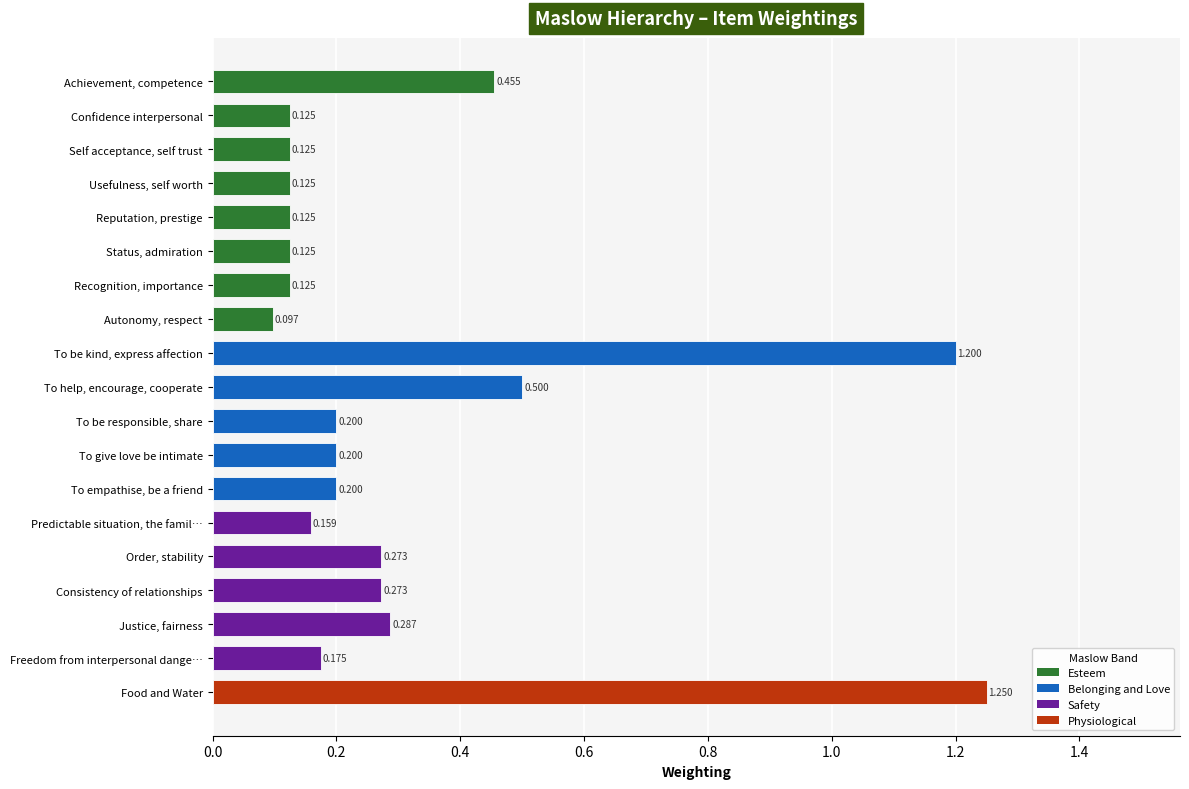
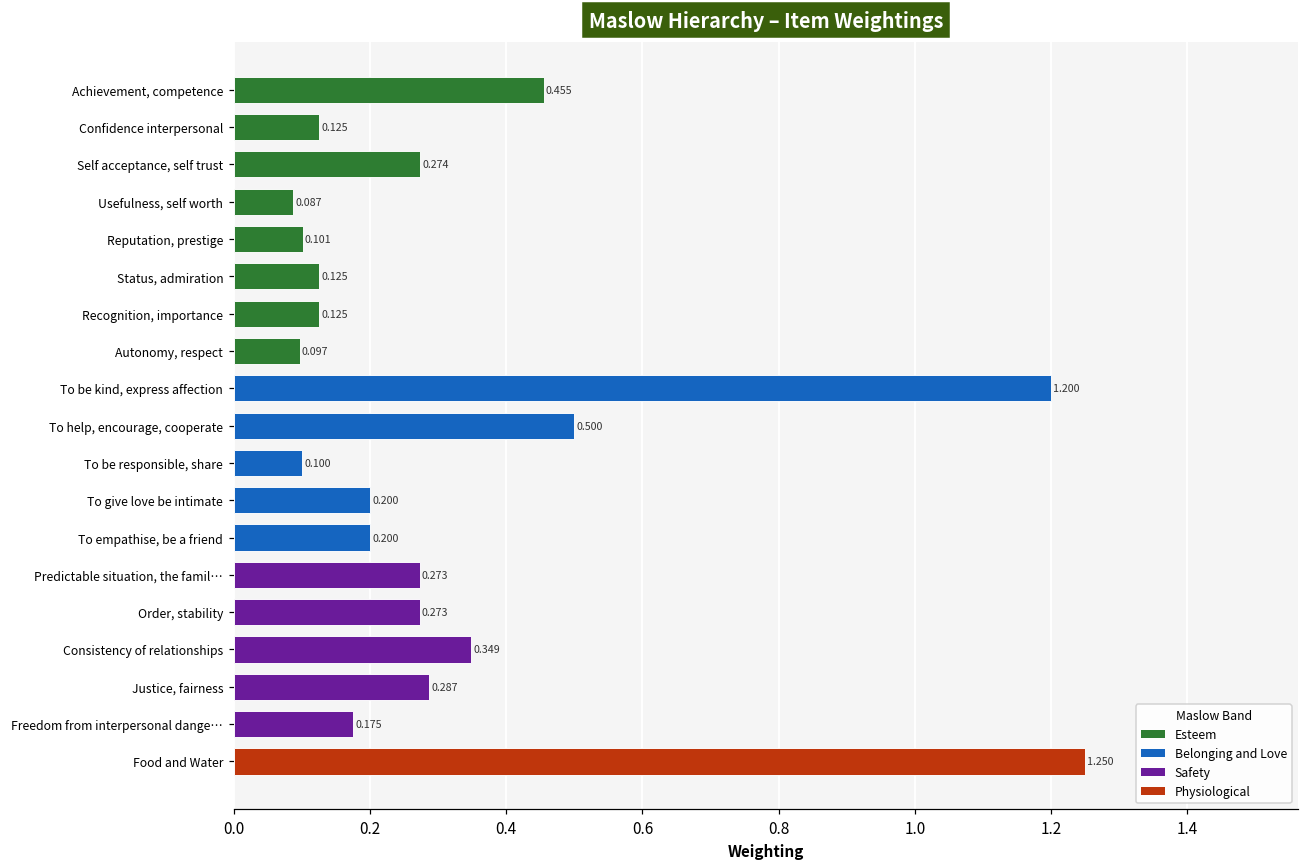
Self acceptance, self trust: 0.125 -> 0.274
Usefulness, self worth: 0.125 -> 0.087
Reputation, prestige: 0.125 -> 0.101
To be responsible, share: 0.200 -> 0.100
Predictable situation, the famil…: 0.159 -> 0.273
Consistency of relationships: 0.273 -> 0.349
